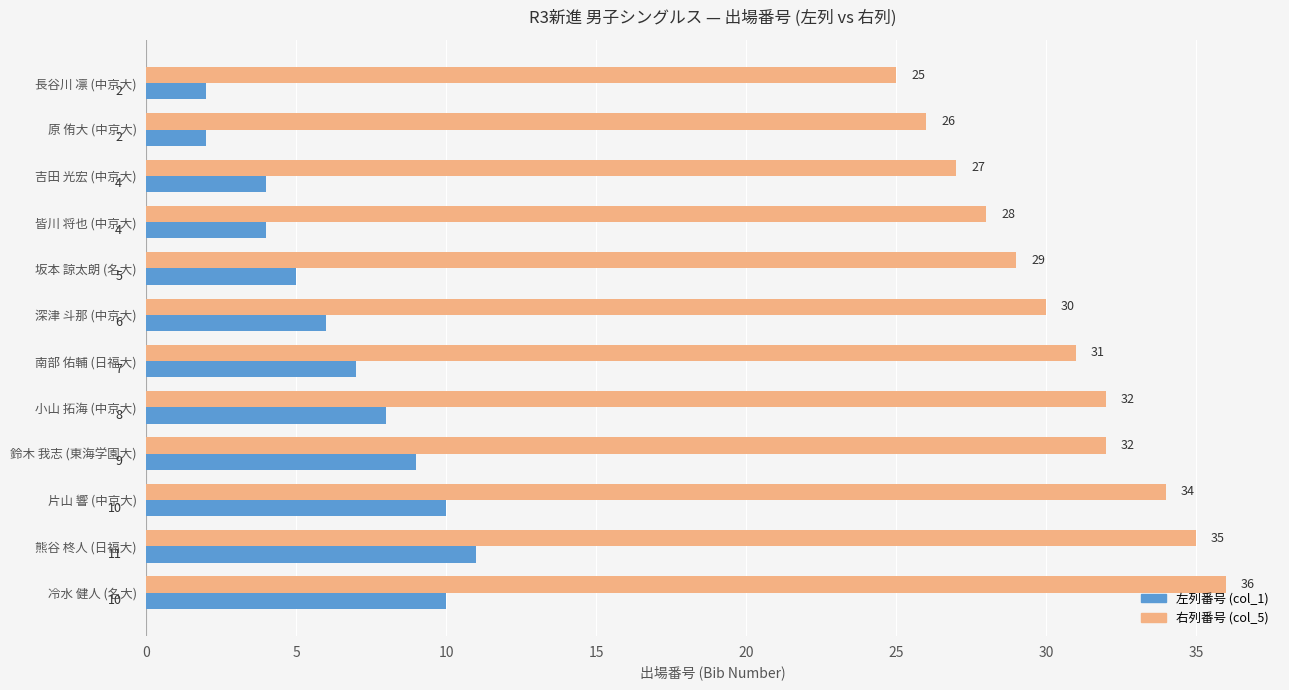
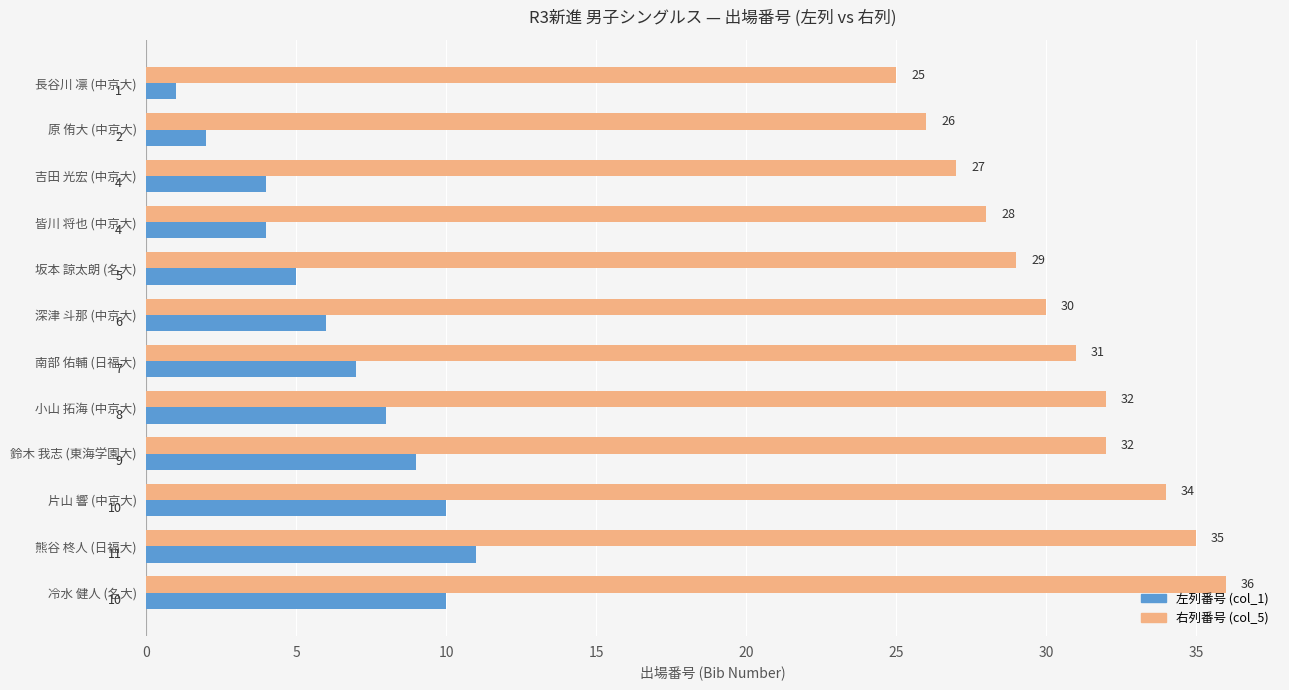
左列番号 (col_1), 長谷川 凛 (中京大): 2 -> 1
